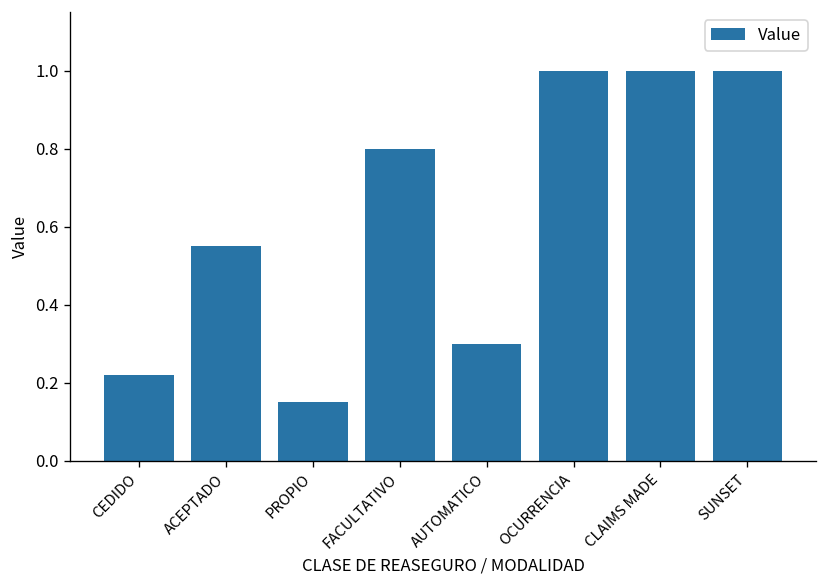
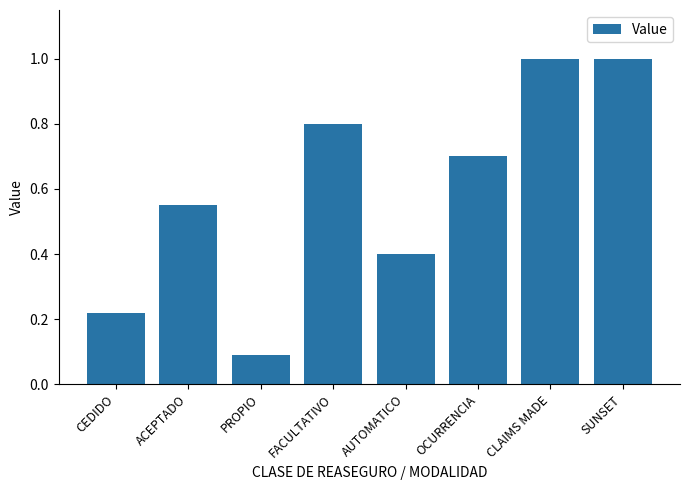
PROPIO: 0.15 -> 0.09
AUTOMATICO: 0.3 -> 0.4
OCURRENCIA: 1.0 -> 0.7
